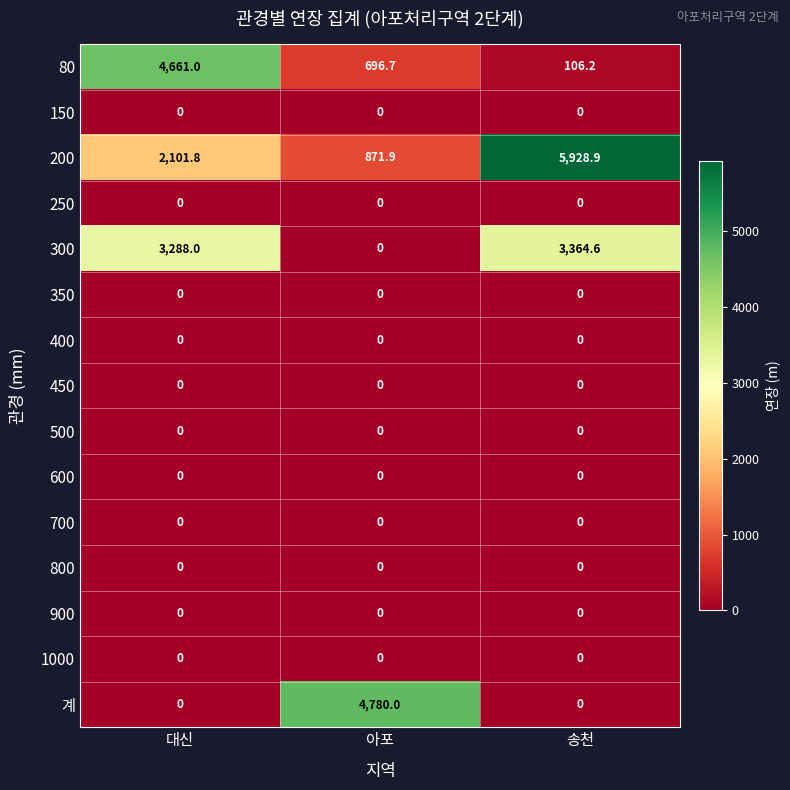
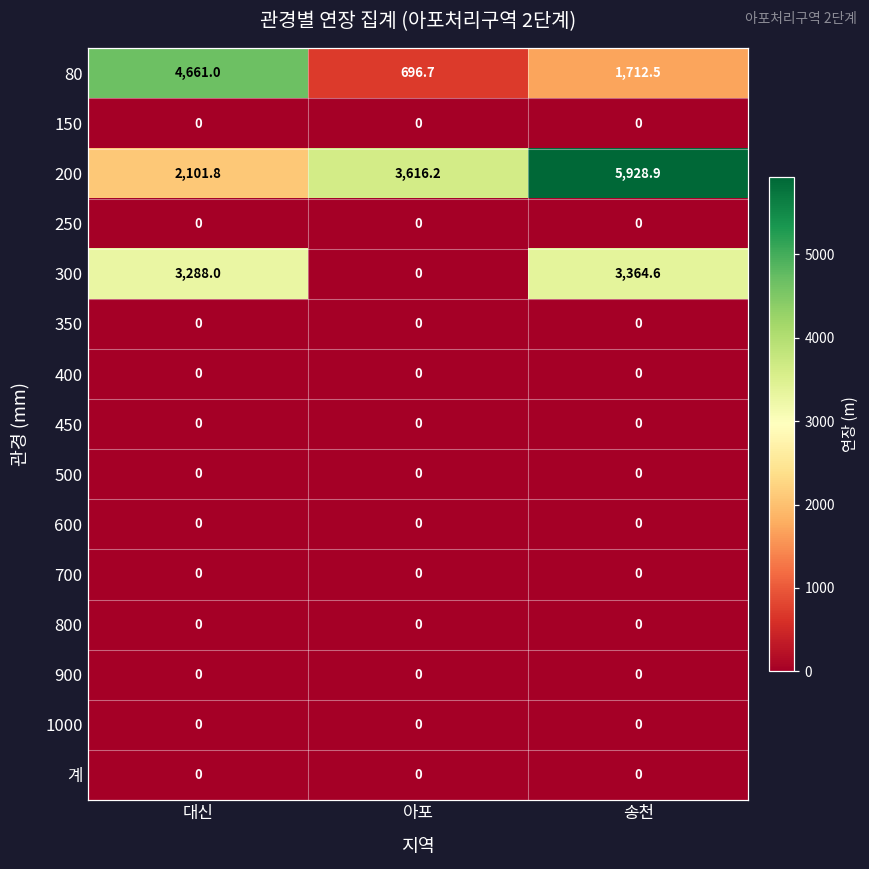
80, 송천: 106.2 -> 1,712.5
200, 아포: 871.9 -> 3,616.2
계, 아포: 4,780.0 -> 0
